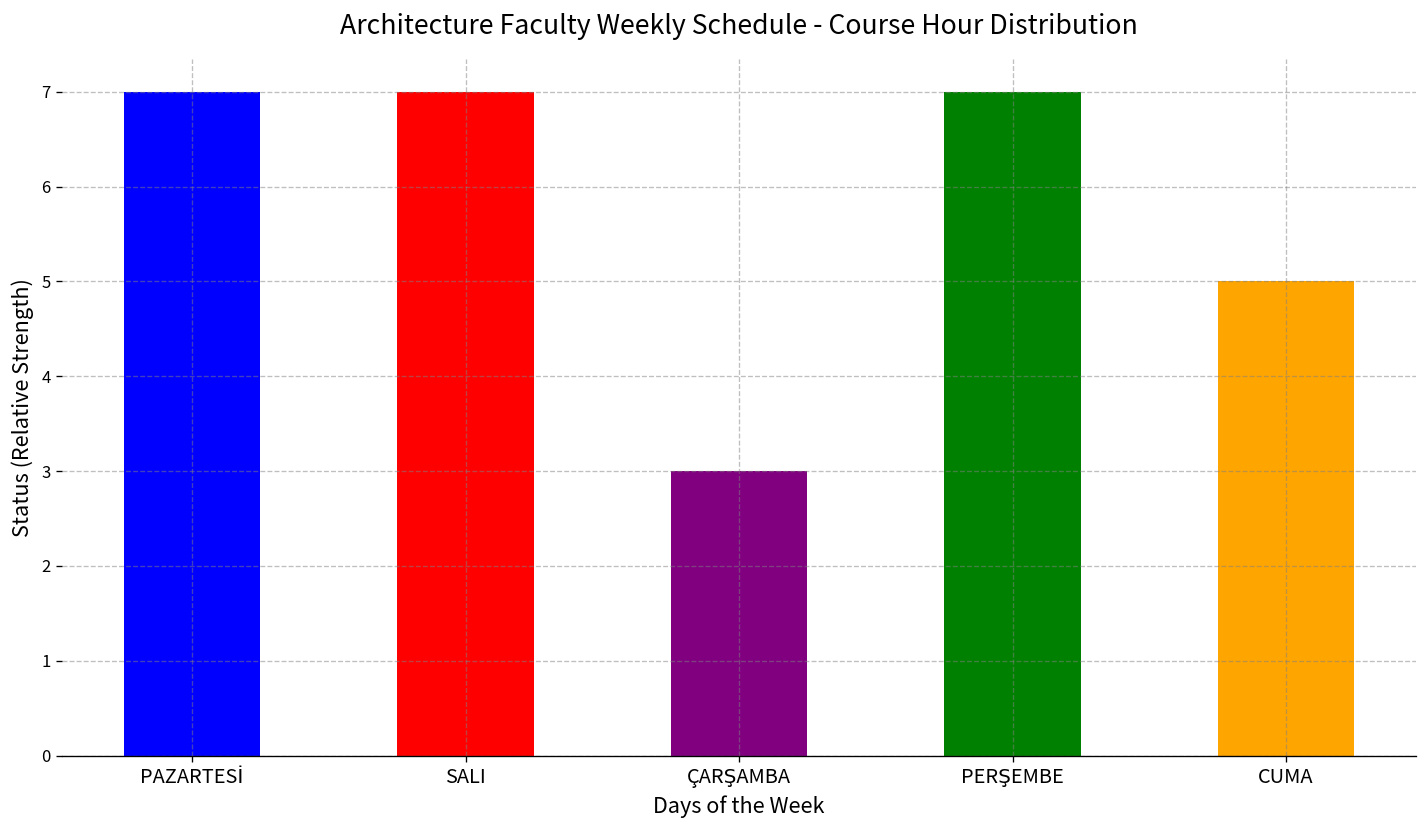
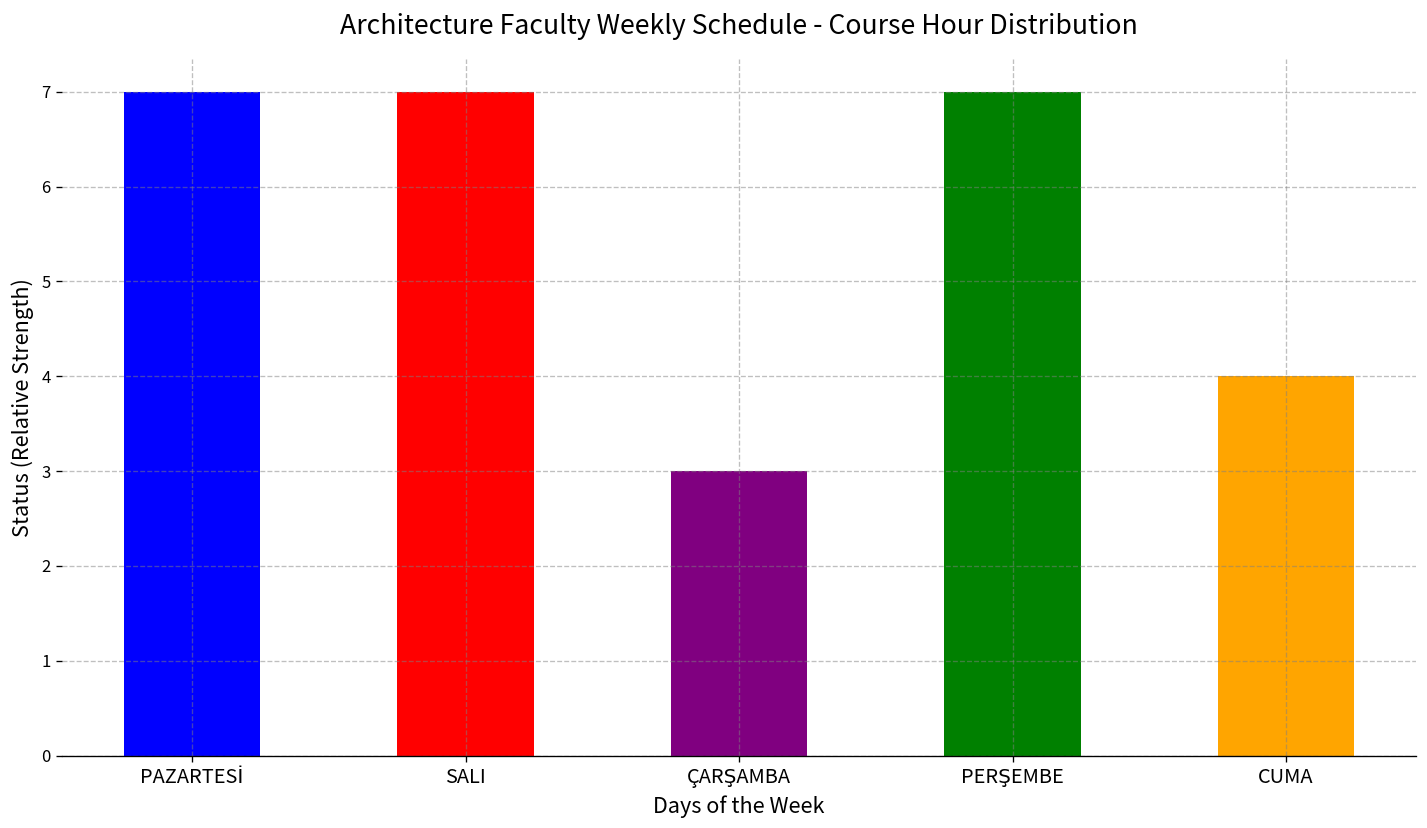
CUMA: 5 -> 4
